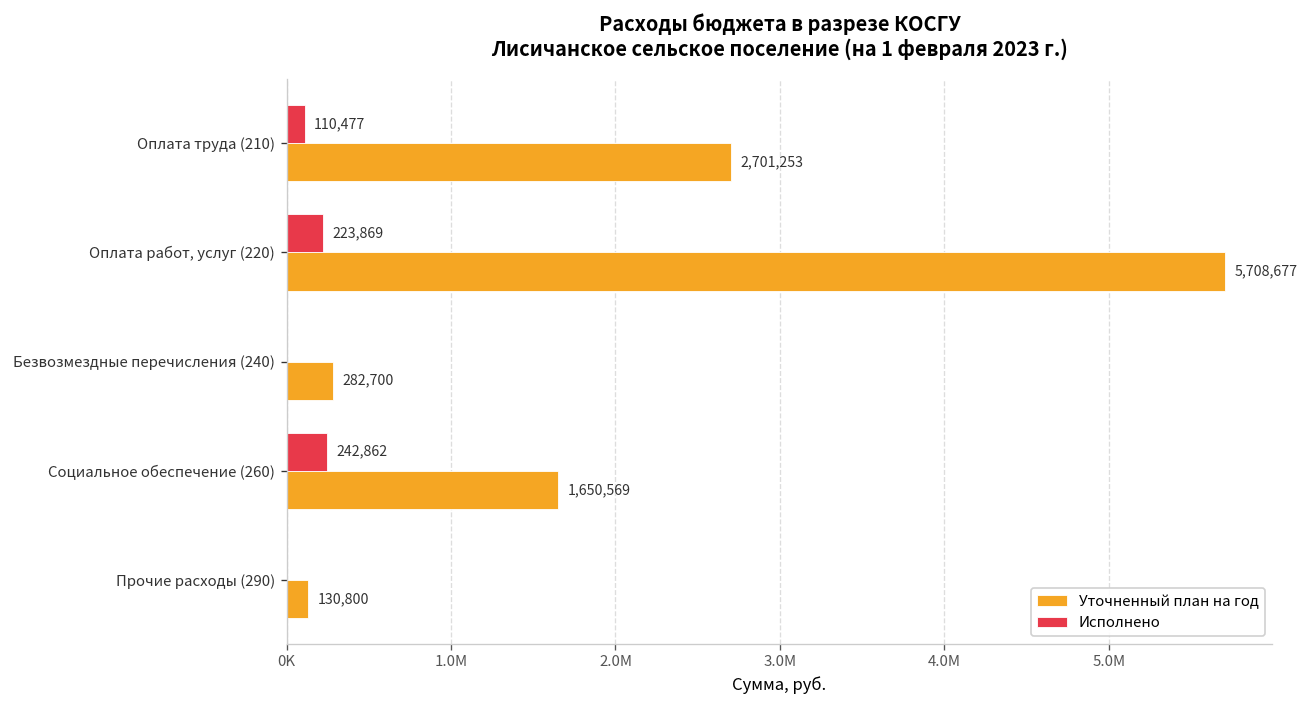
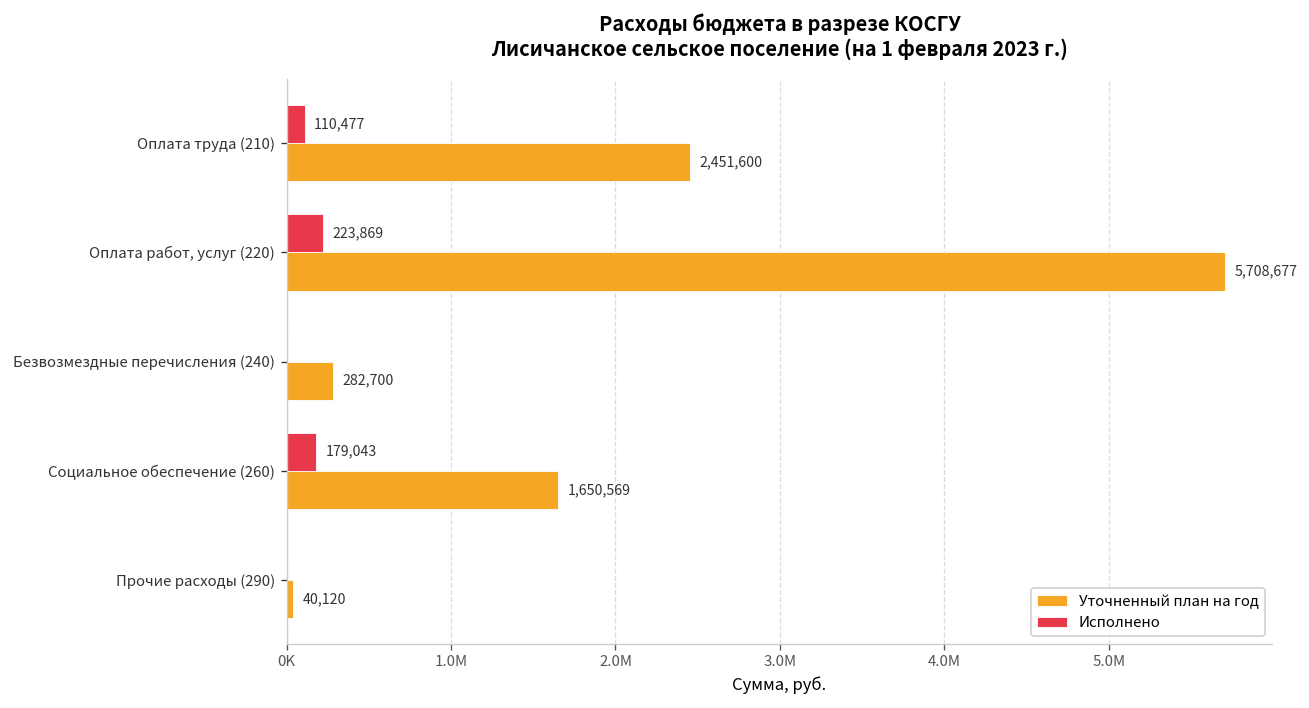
Уточненный план на год, Оплата труда (210): 2,701,253 -> 2,451,600
Исполнено, Социальное обеспечение (260): 242,862 -> 179,043
Уточненный план на год, Прочие расходы (290): 130,800 -> 40,120
